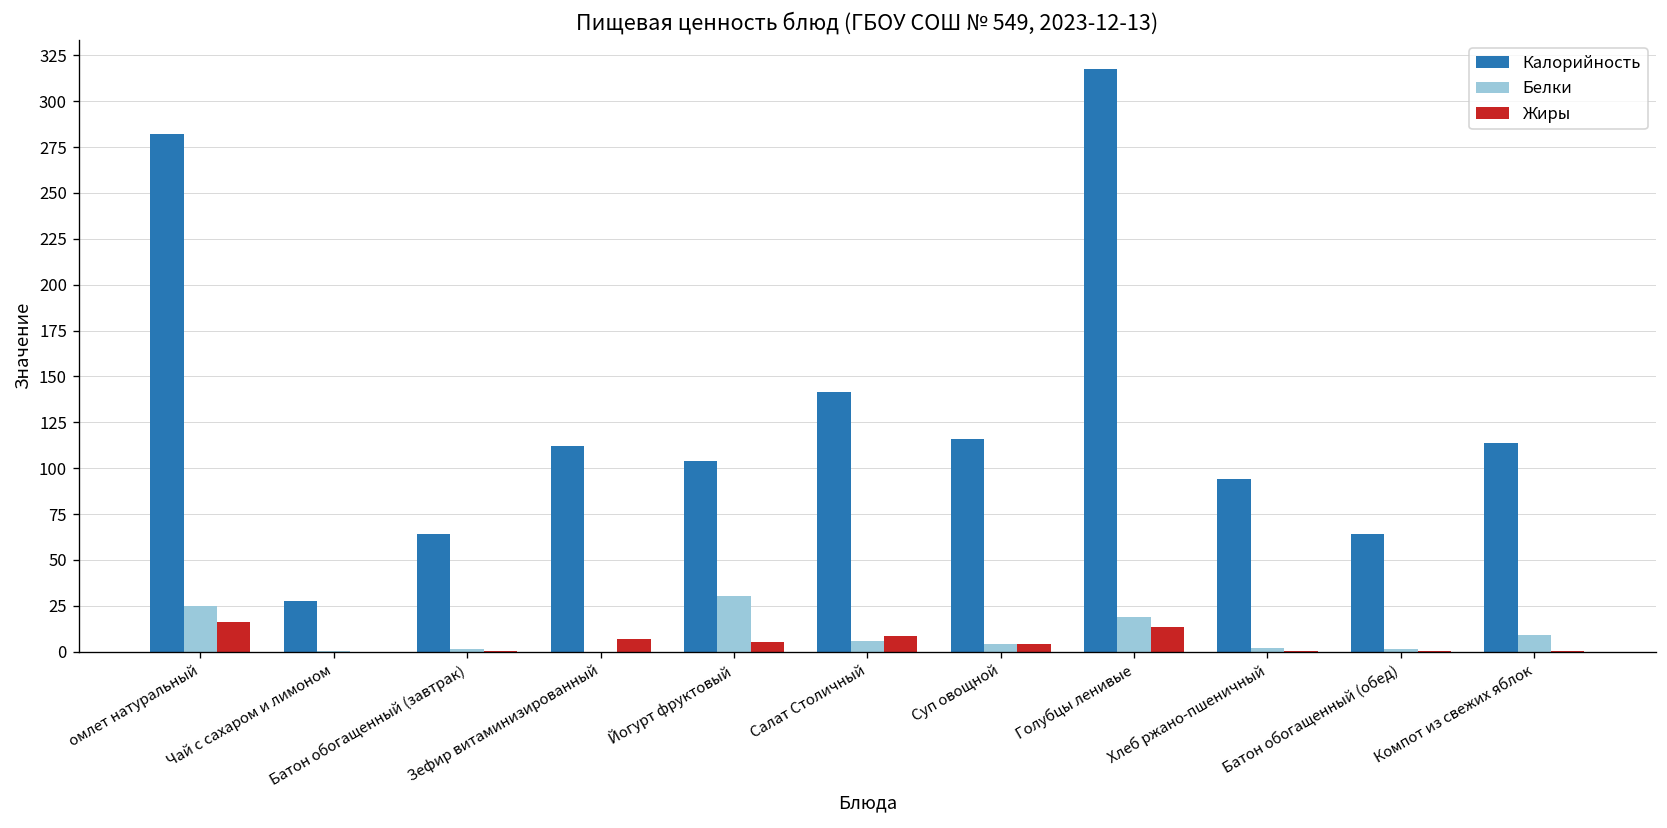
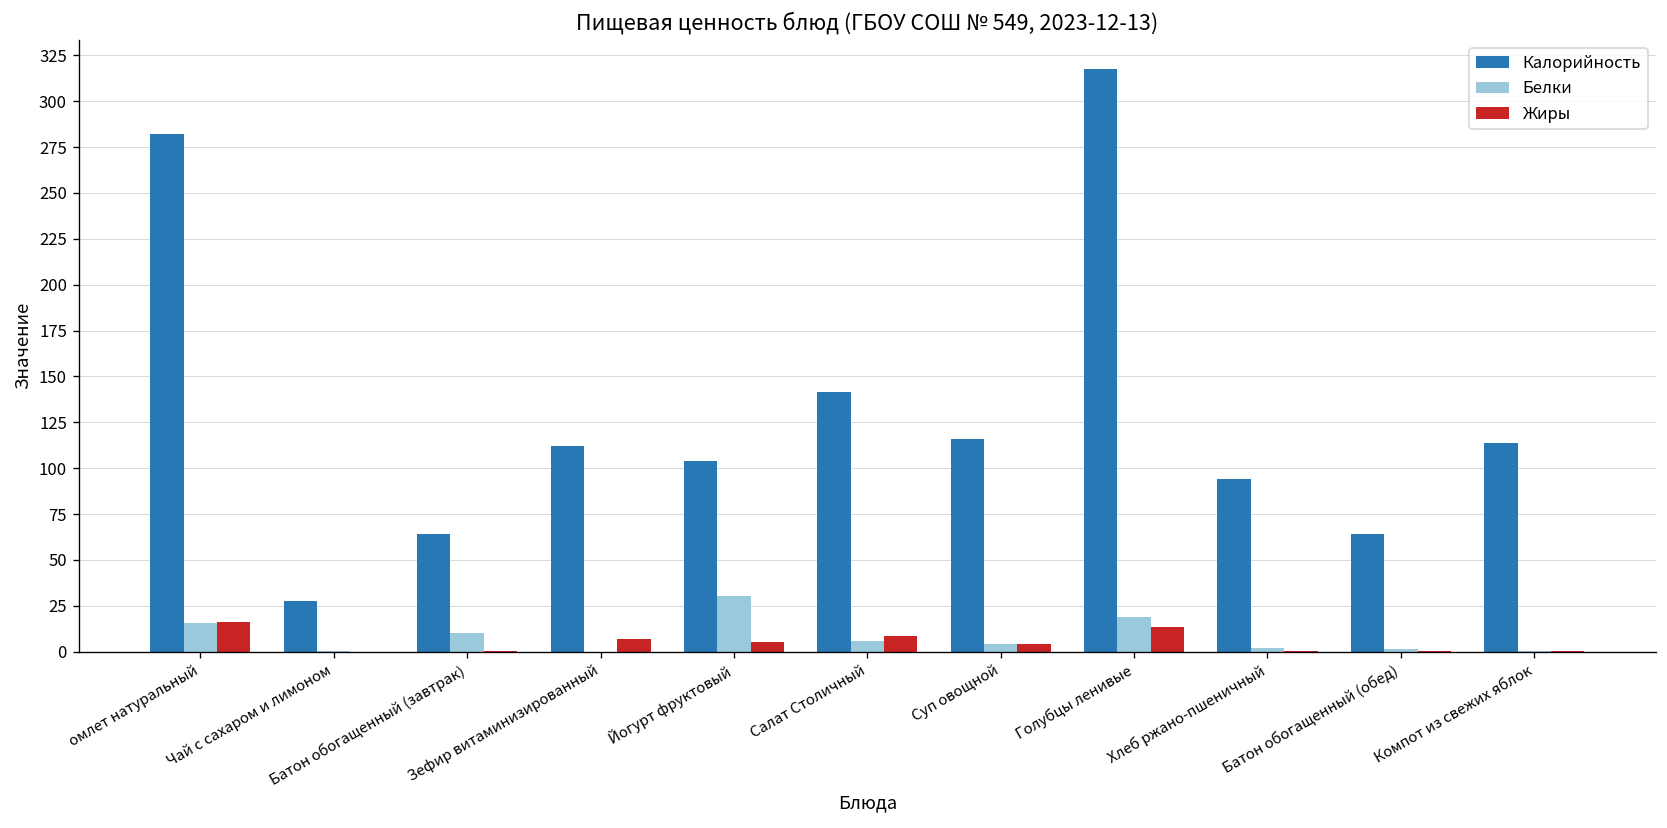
Белки, омлет натуральный: 25 -> 15
Белки, Батон обогащенный (завтрак): 2 -> 10
Белки, Компот из свежих яблок: 9 -> 0
